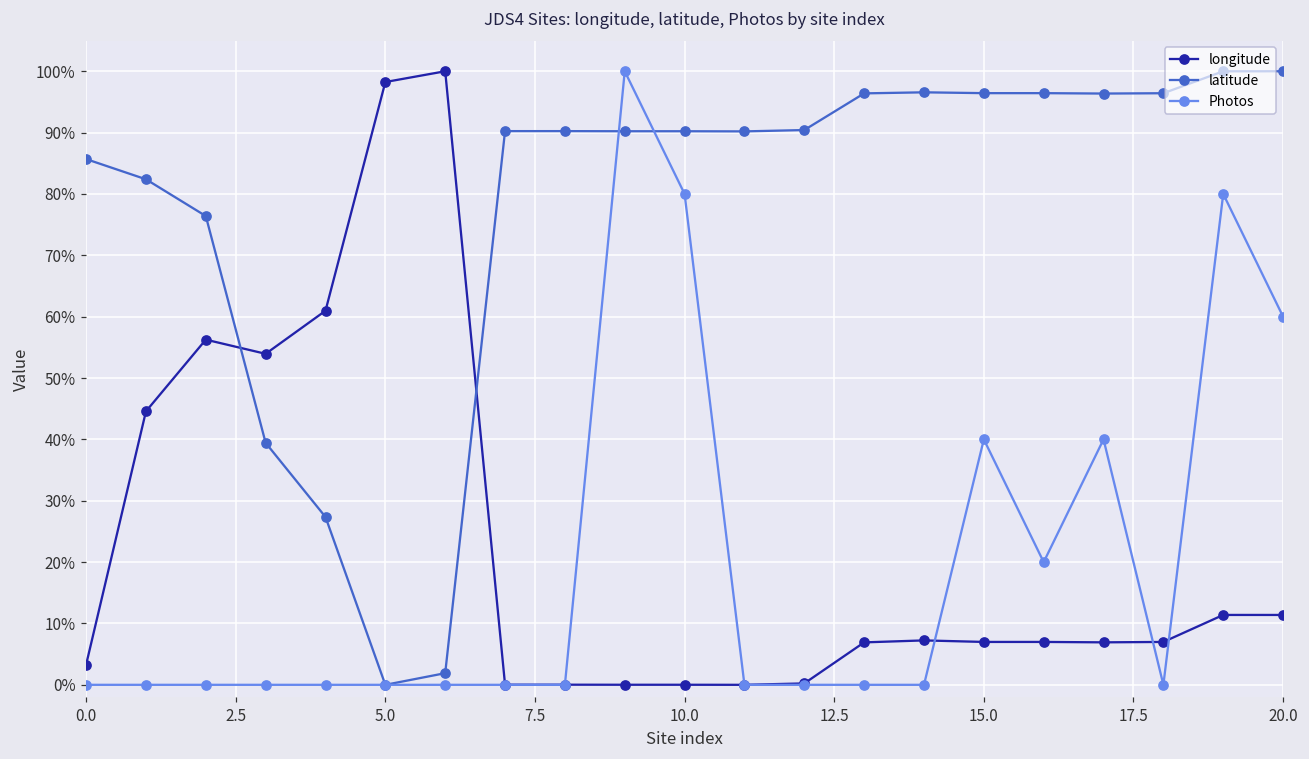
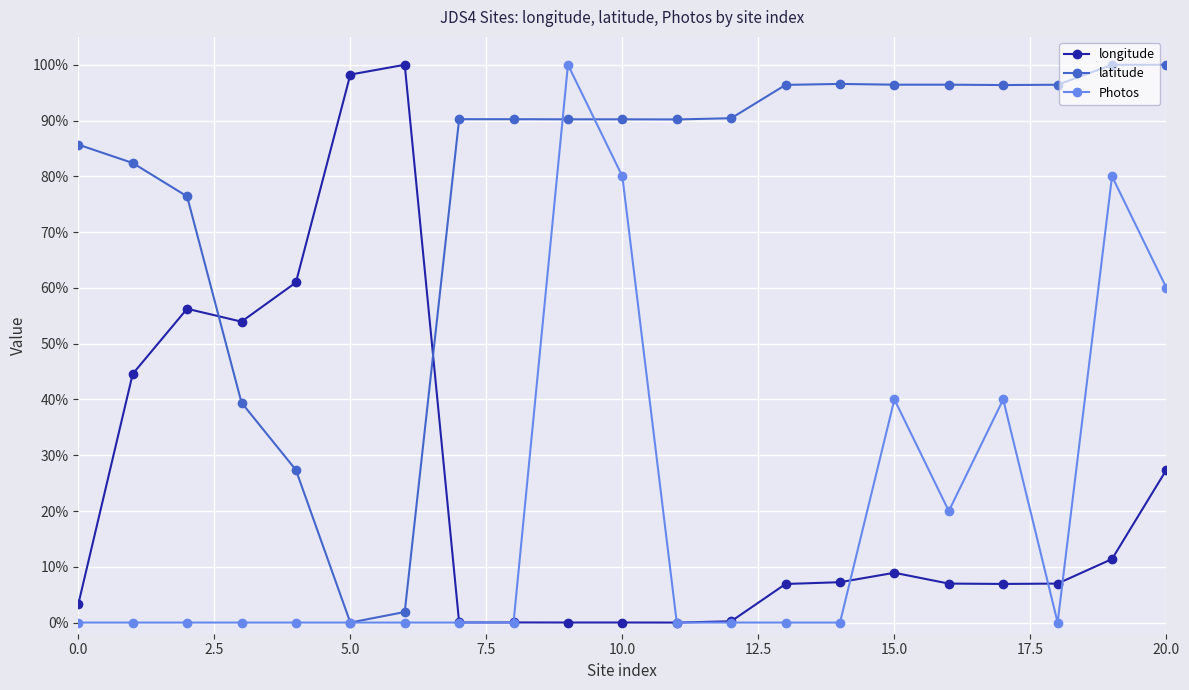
longitude, 15.0: 7% -> 9%
longitude, 20.0: 11% -> 27%
